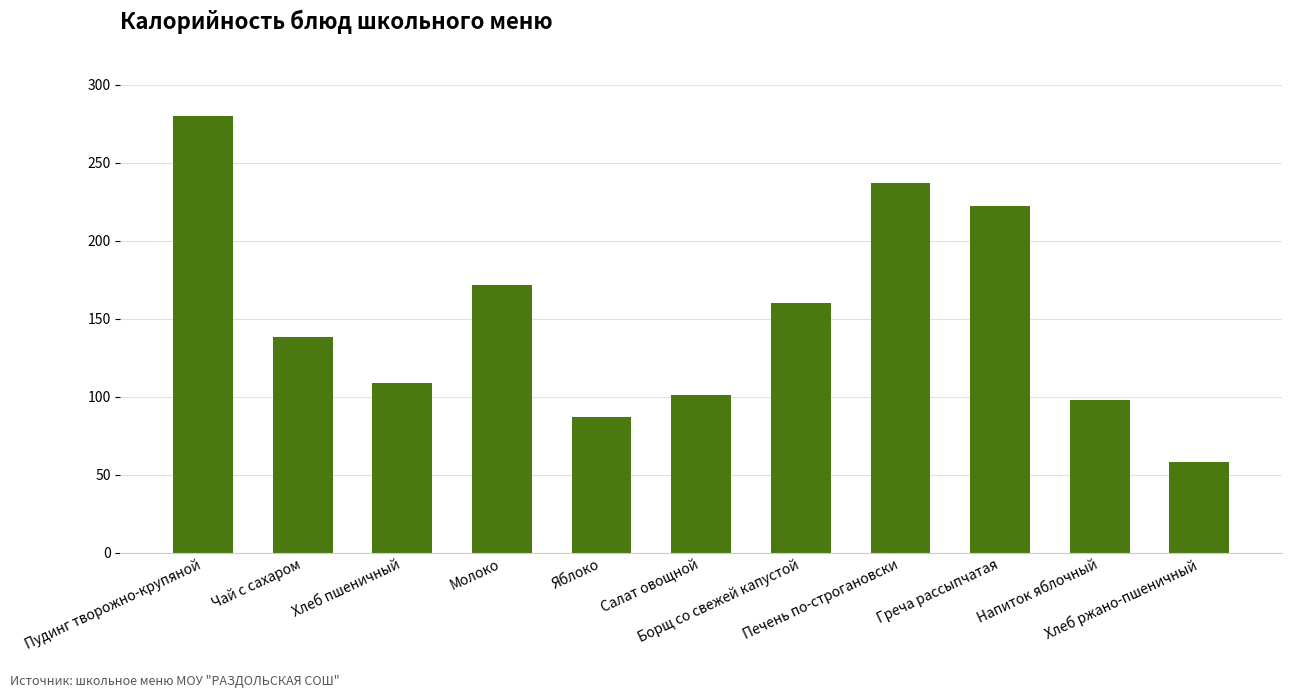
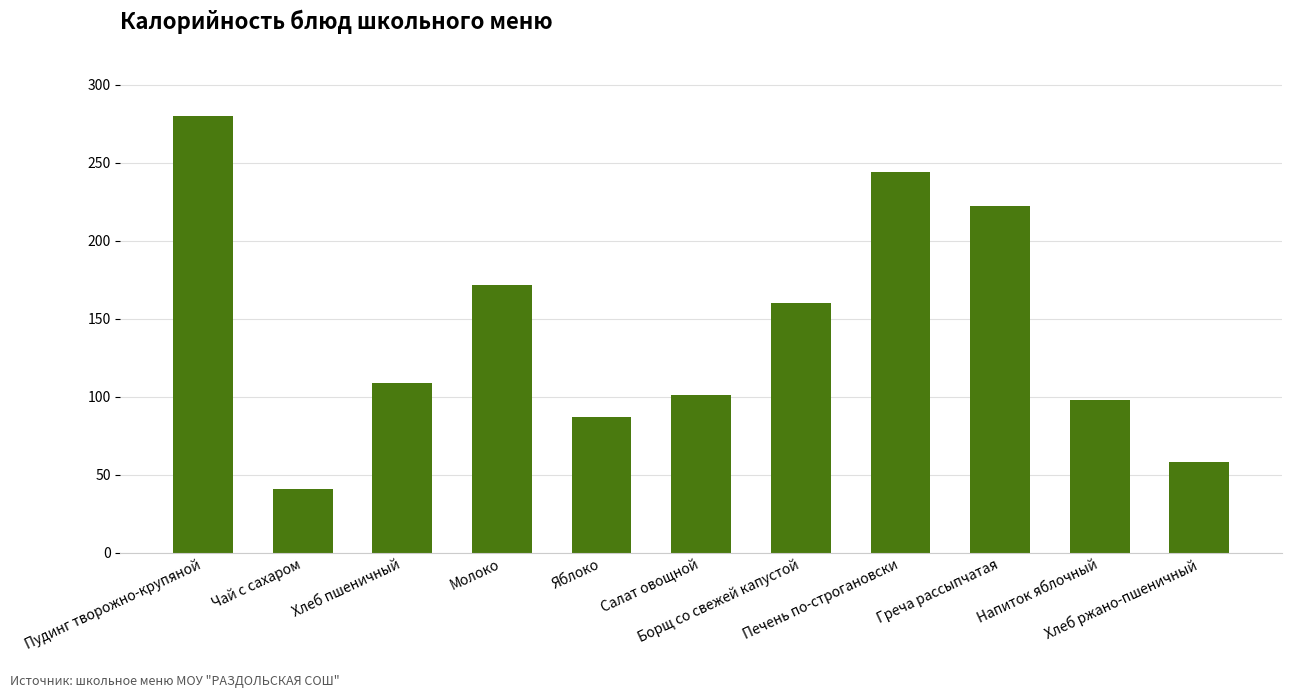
Чай с сахаром: 138 -> 41
Печень по-строгановски: 237 -> 244
